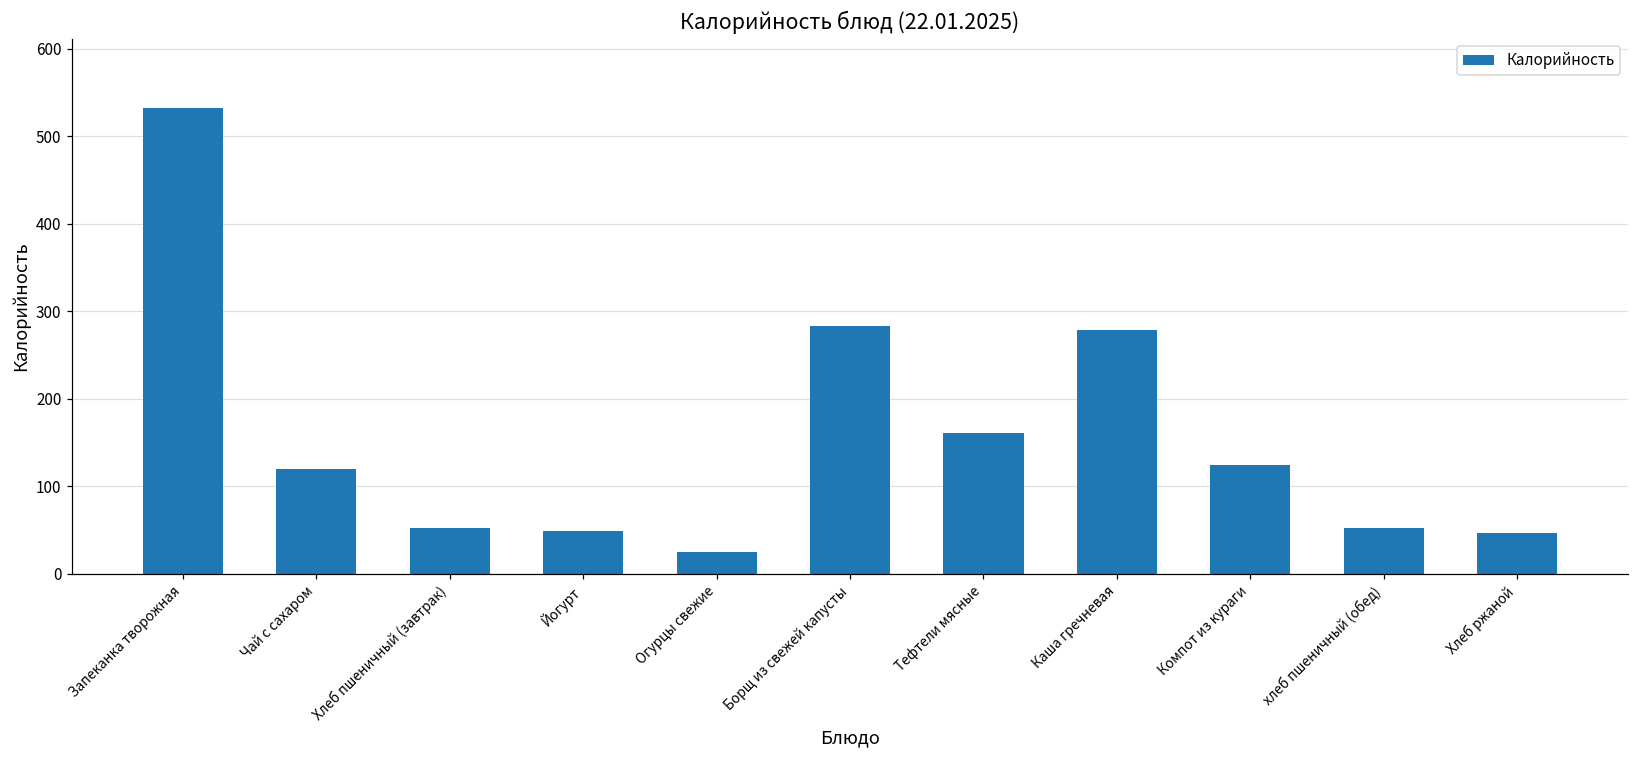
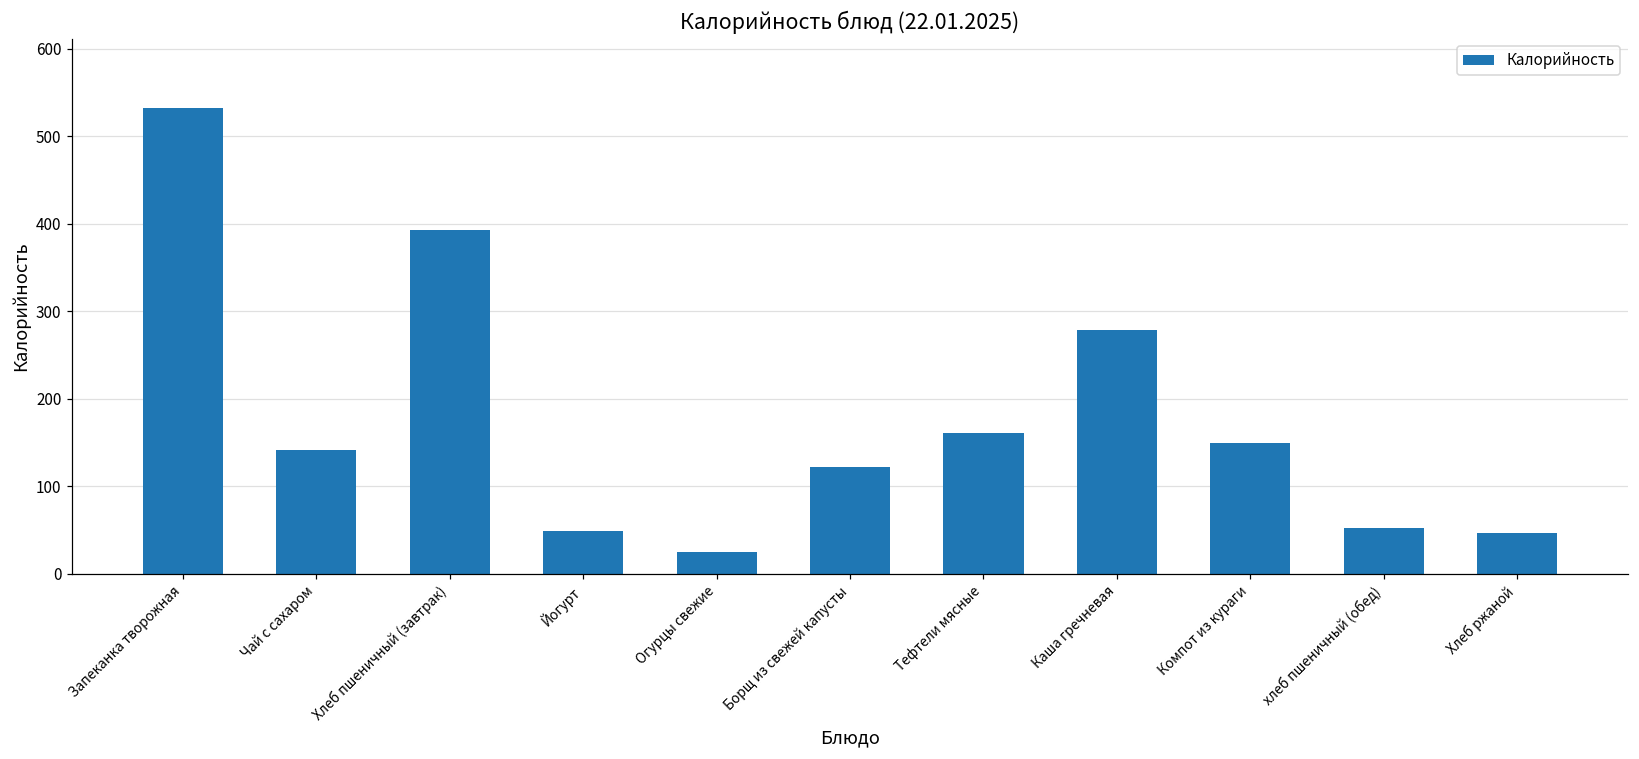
Чай c сахаром: 120 -> 140
Хлеб пшеничный (завтрак): 50 -> 390
Борщ из свежей капусты: 280 -> 120
Компот из кураги: 120 -> 150
